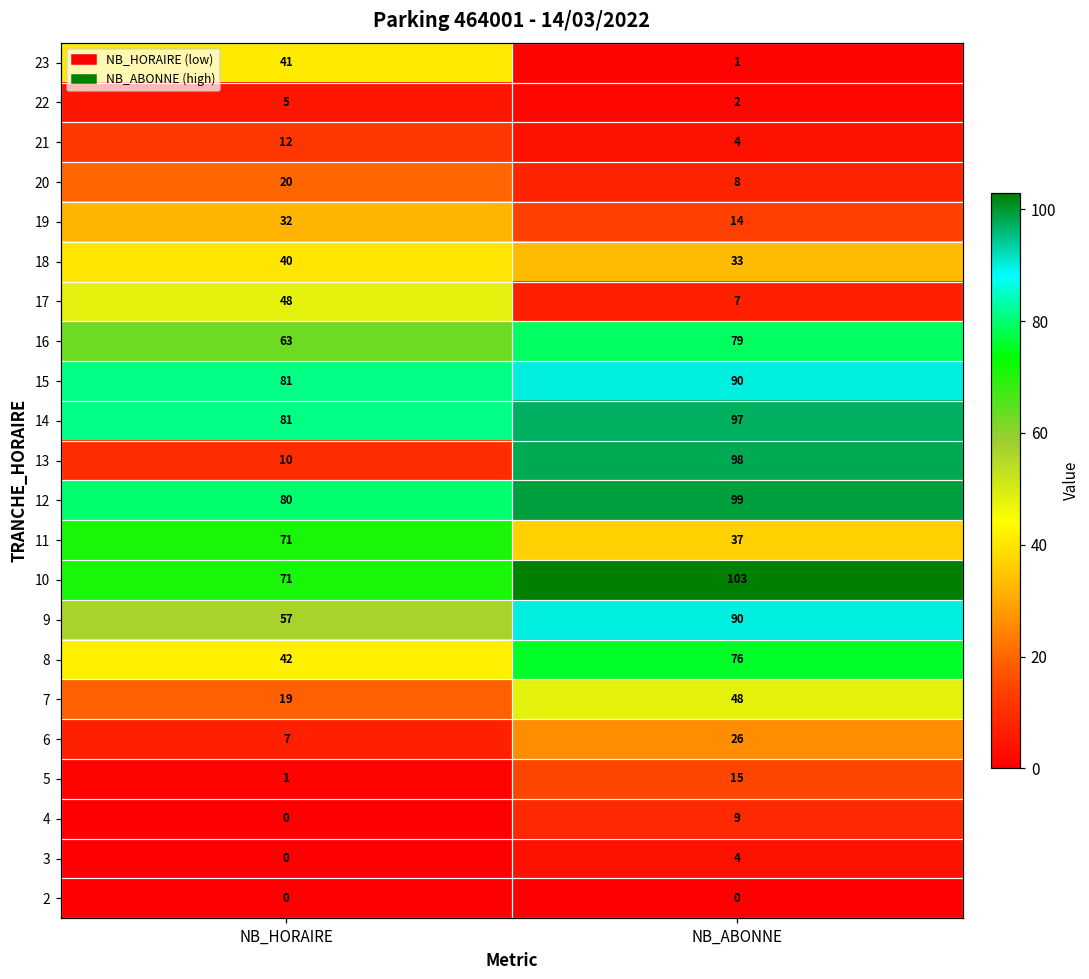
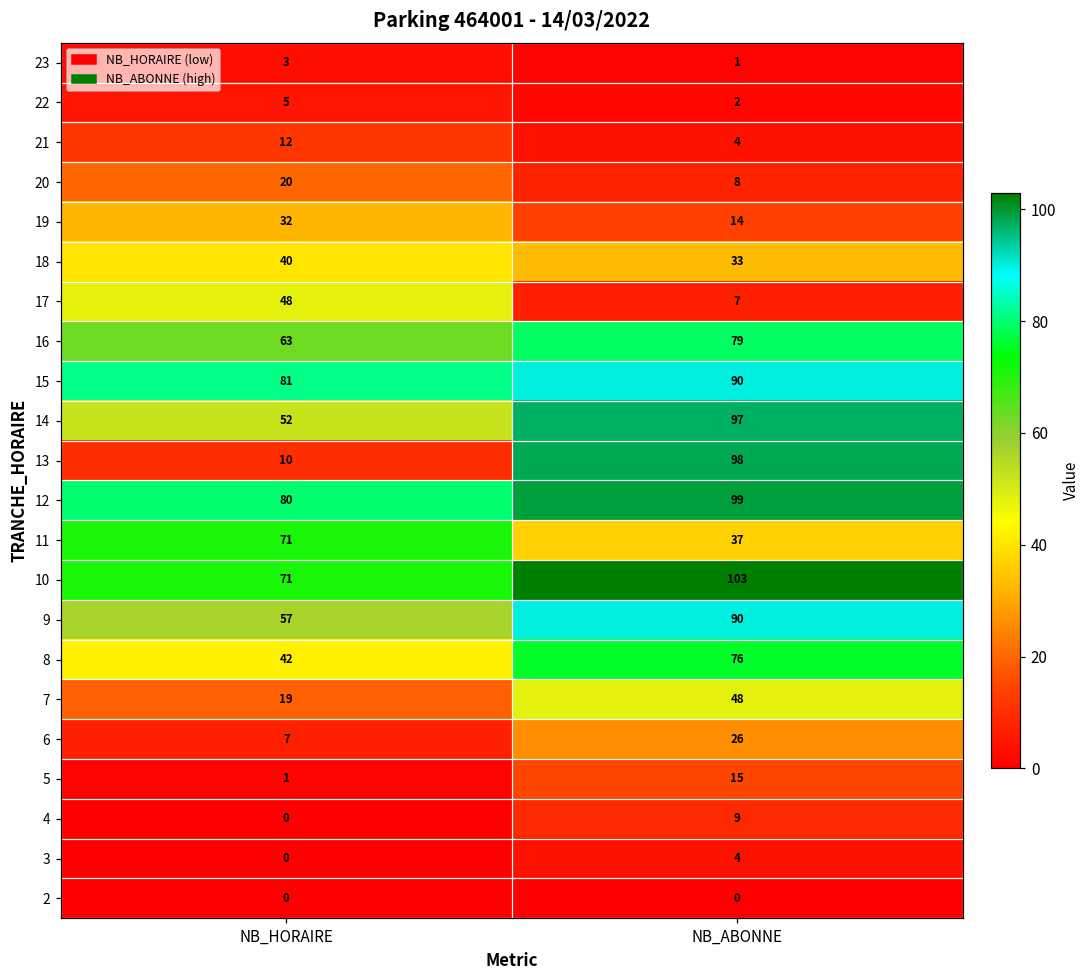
23, NB_HORAIRE: 41 -> 3
14, NB_HORAIRE: 81 -> 52
